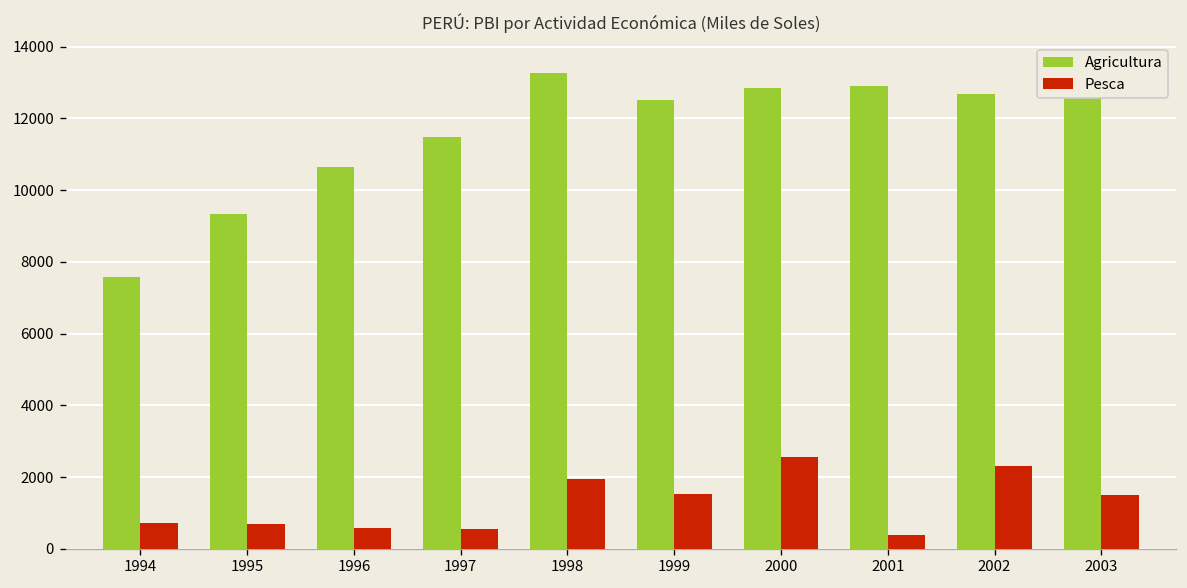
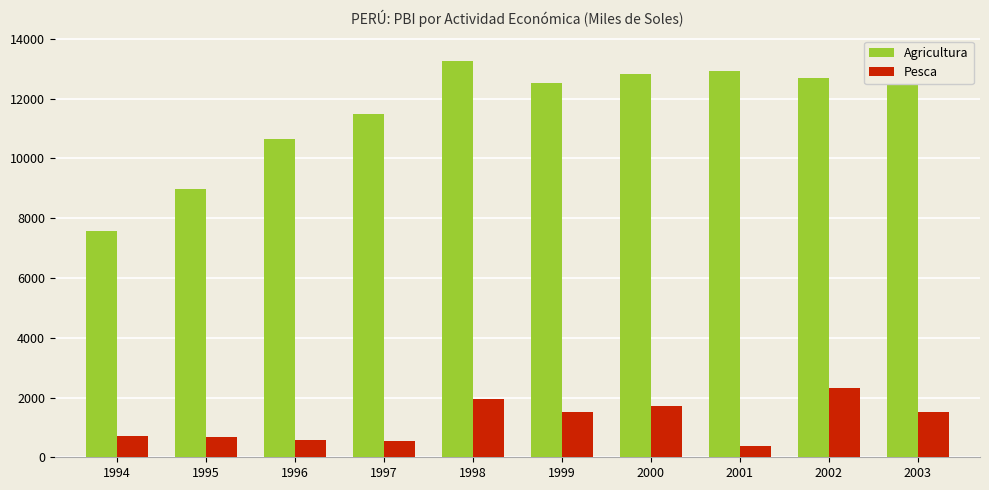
Agricultura, 1995: 9300 -> 9000
Pesca, 2000: 2500 -> 1700
